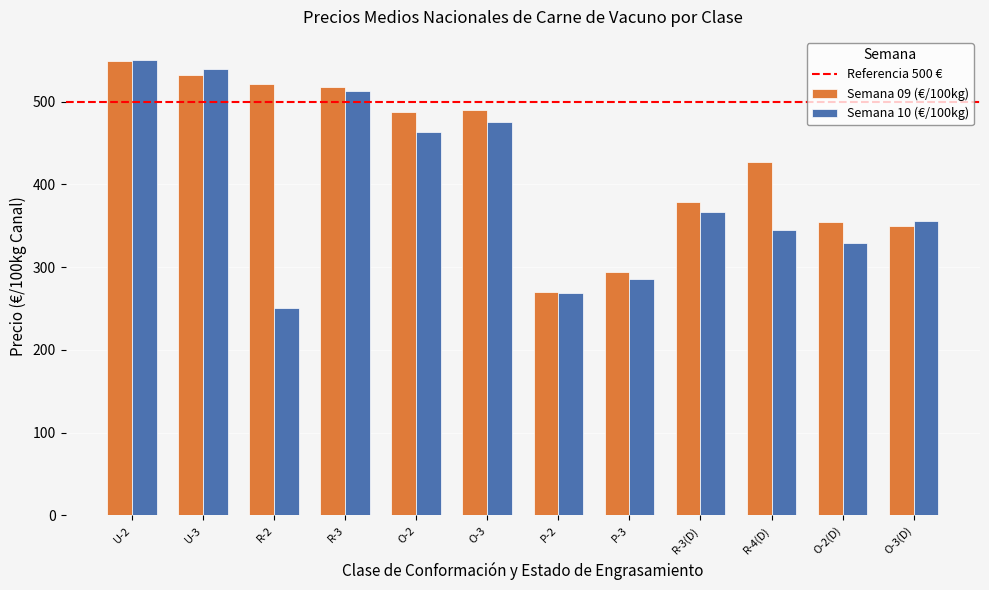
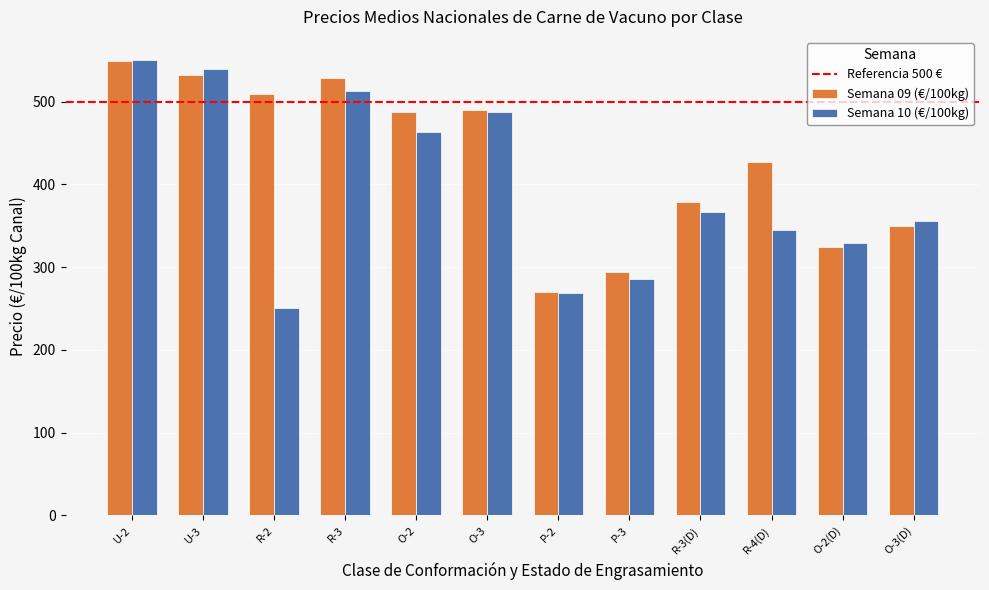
Semana 09 (€/100kg), R-2: 520 -> 510
Semana 09 (€/100kg), R-3: 520 -> 530
Semana 10 (€/100kg), O-3: 480 -> 490
Semana 09 (€/100kg), O-2(D): 350 -> 320
